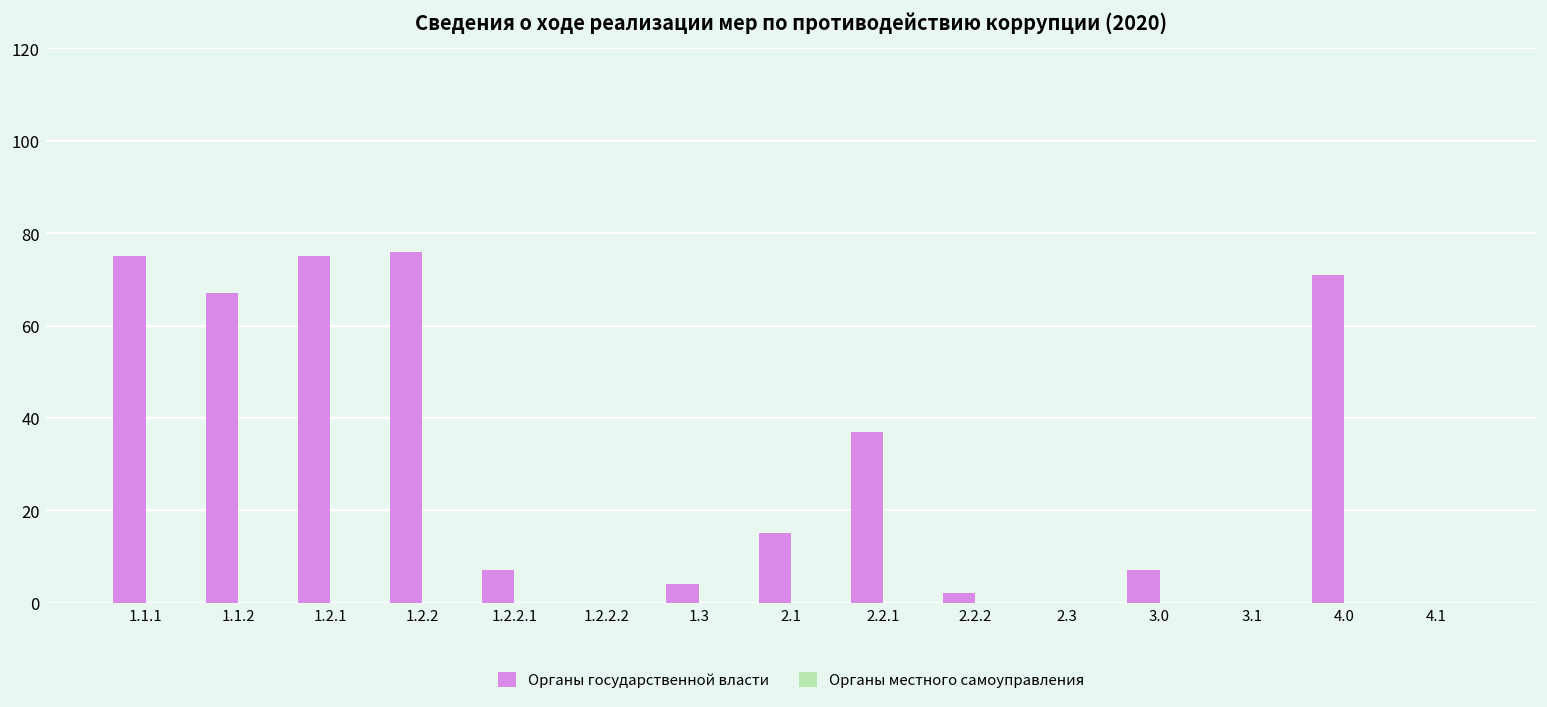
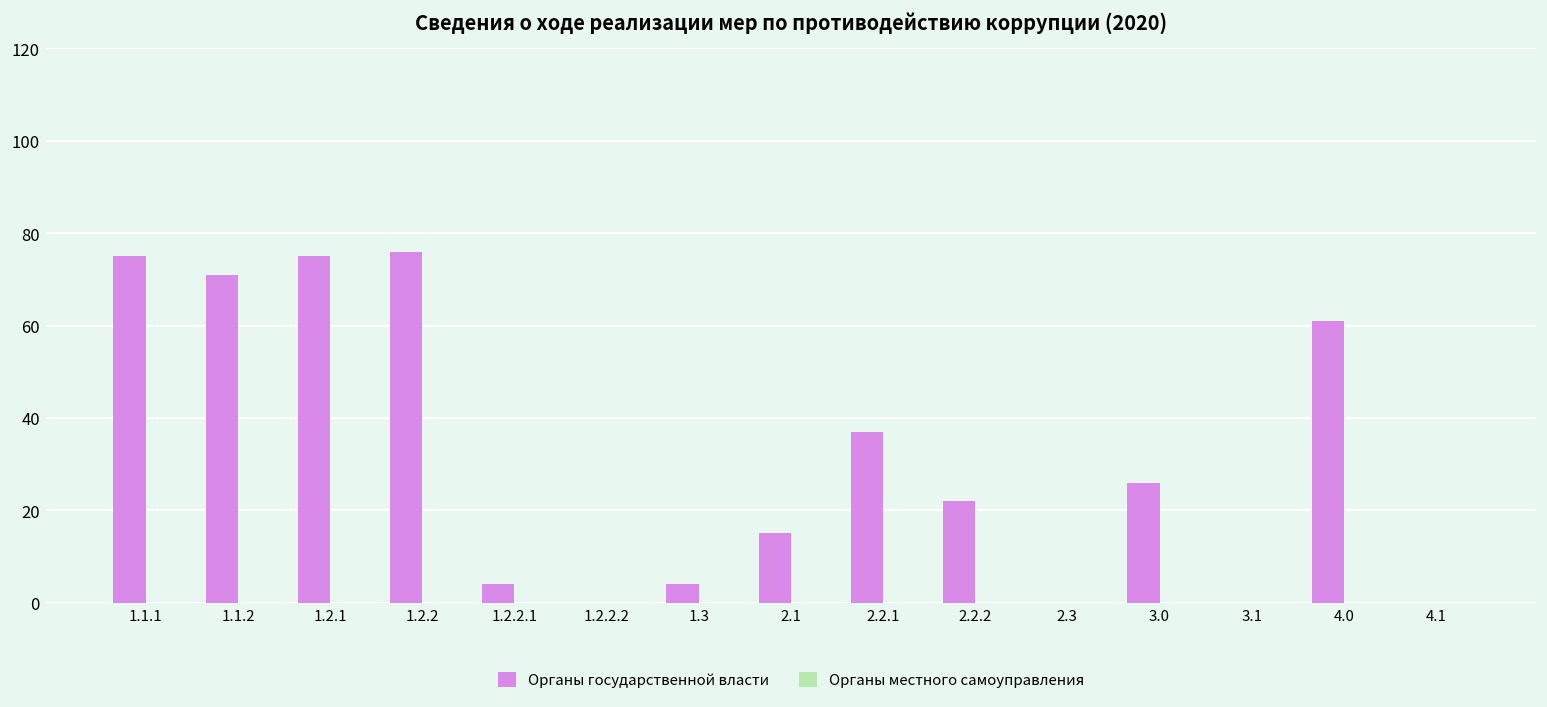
Органы государственной власти, 1.1.2: 67 -> 71
Органы государственной власти, 1.2.2.1: 7 -> 4
Органы государственной власти, 2.2.2: 2 -> 22
Органы государственной власти, 3.0: 7 -> 26
Органы государственной власти, 4.0: 71 -> 61
